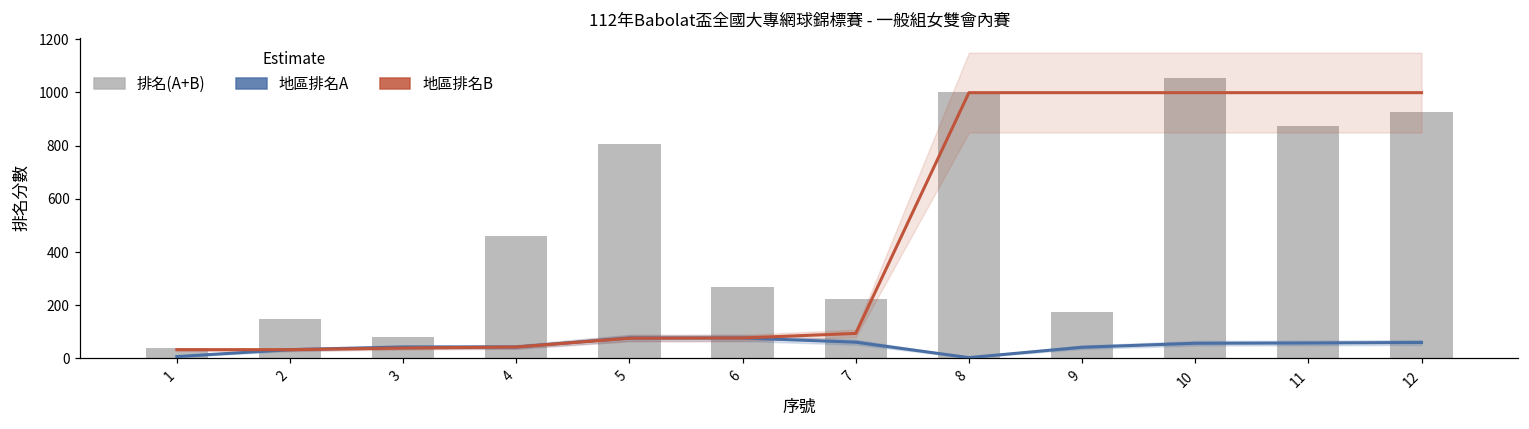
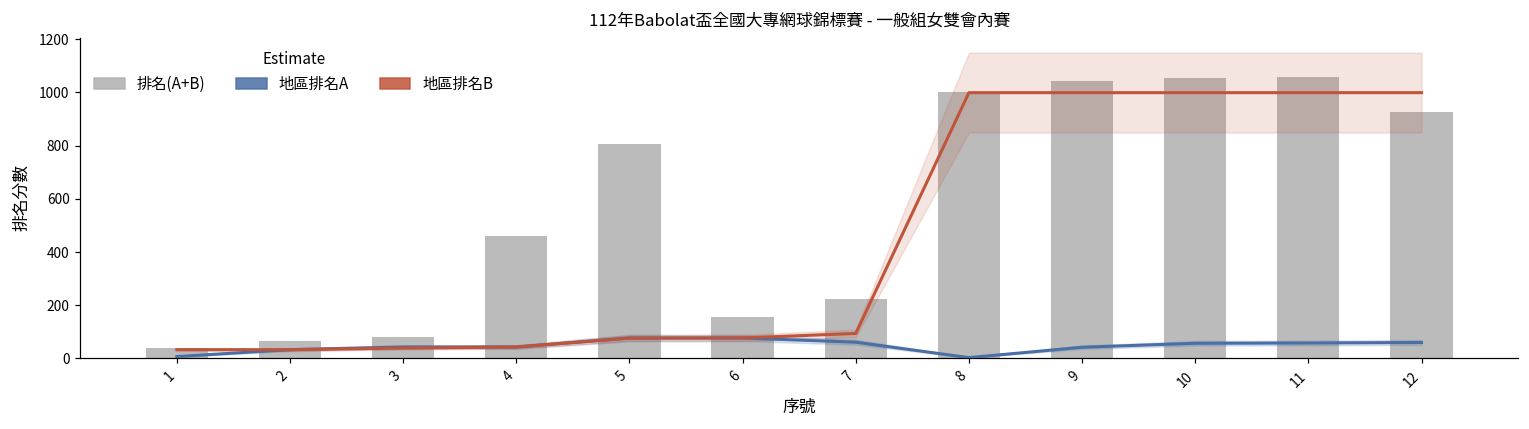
排名(A+B), 2: 150 -> 70
排名(A+B), 6: 270 -> 150
排名(A+B), 9: 170 -> 1040
排名(A+B), 11: 870 -> 1060
